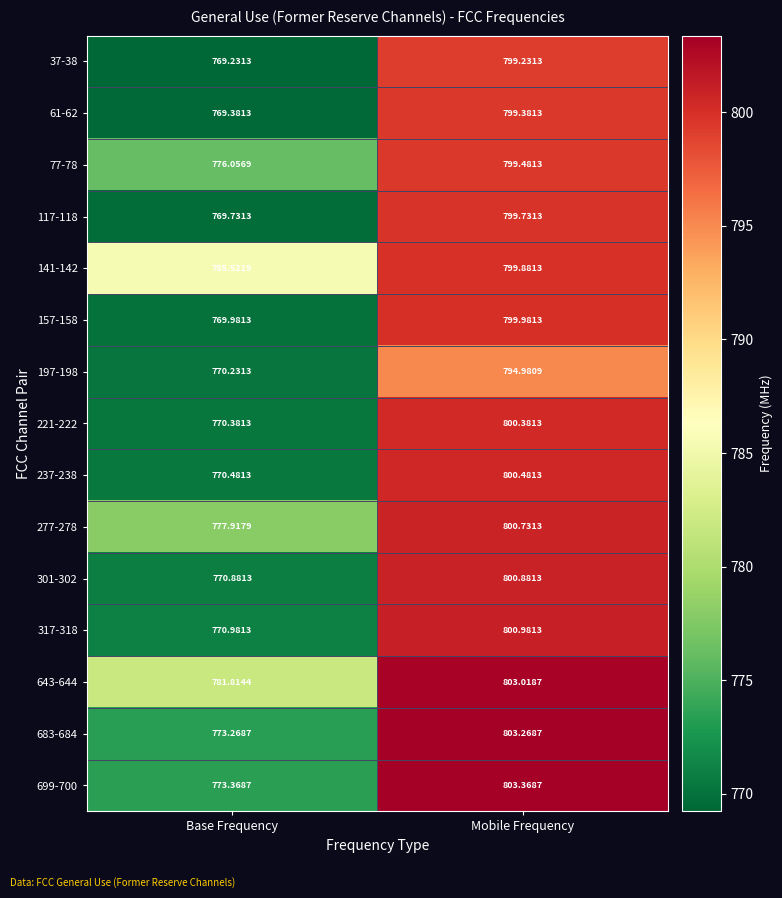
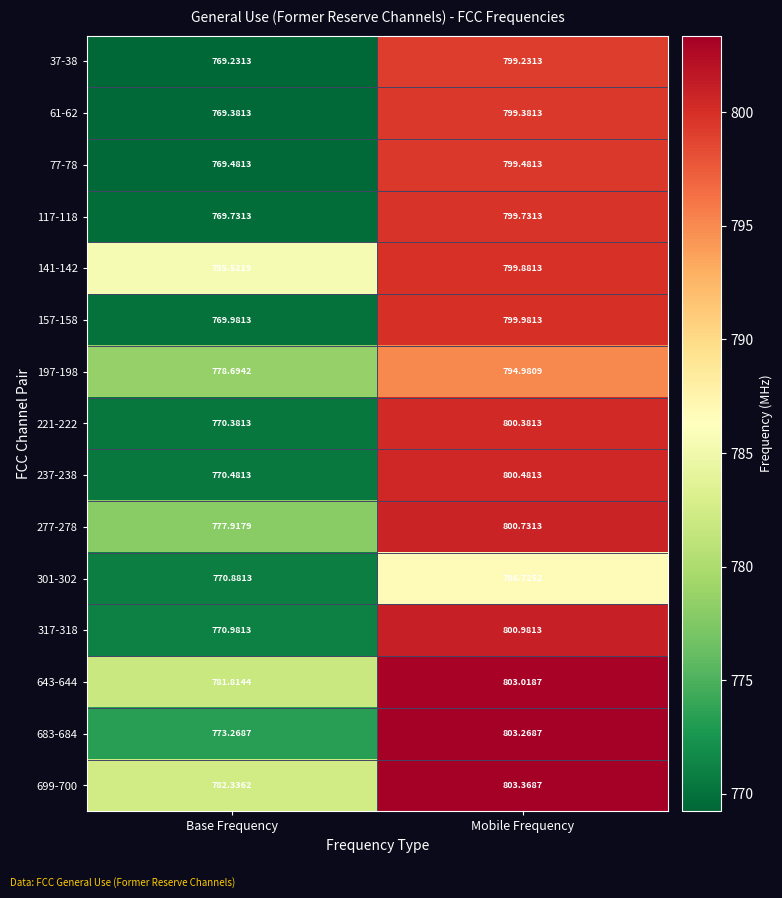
77-78, Base Frequency: 776.0569 -> 769.4813
197-198, Base Frequency: 770.2313 -> 778.6942
301-302, Mobile Frequency: 800.8813 -> 786.7252
699-700, Base Frequency: 773.3687 -> 782.3362
